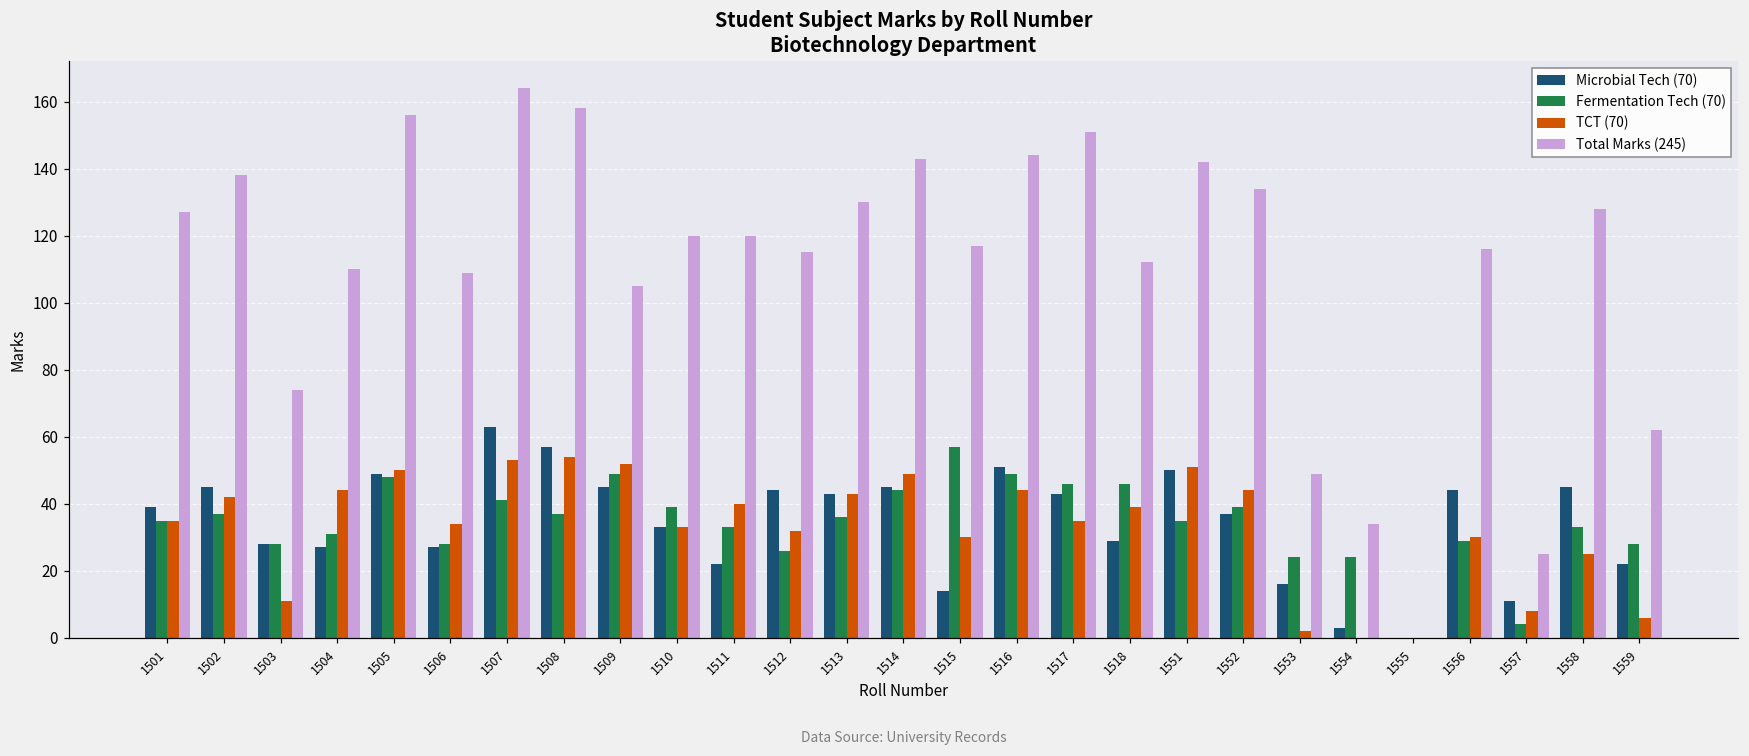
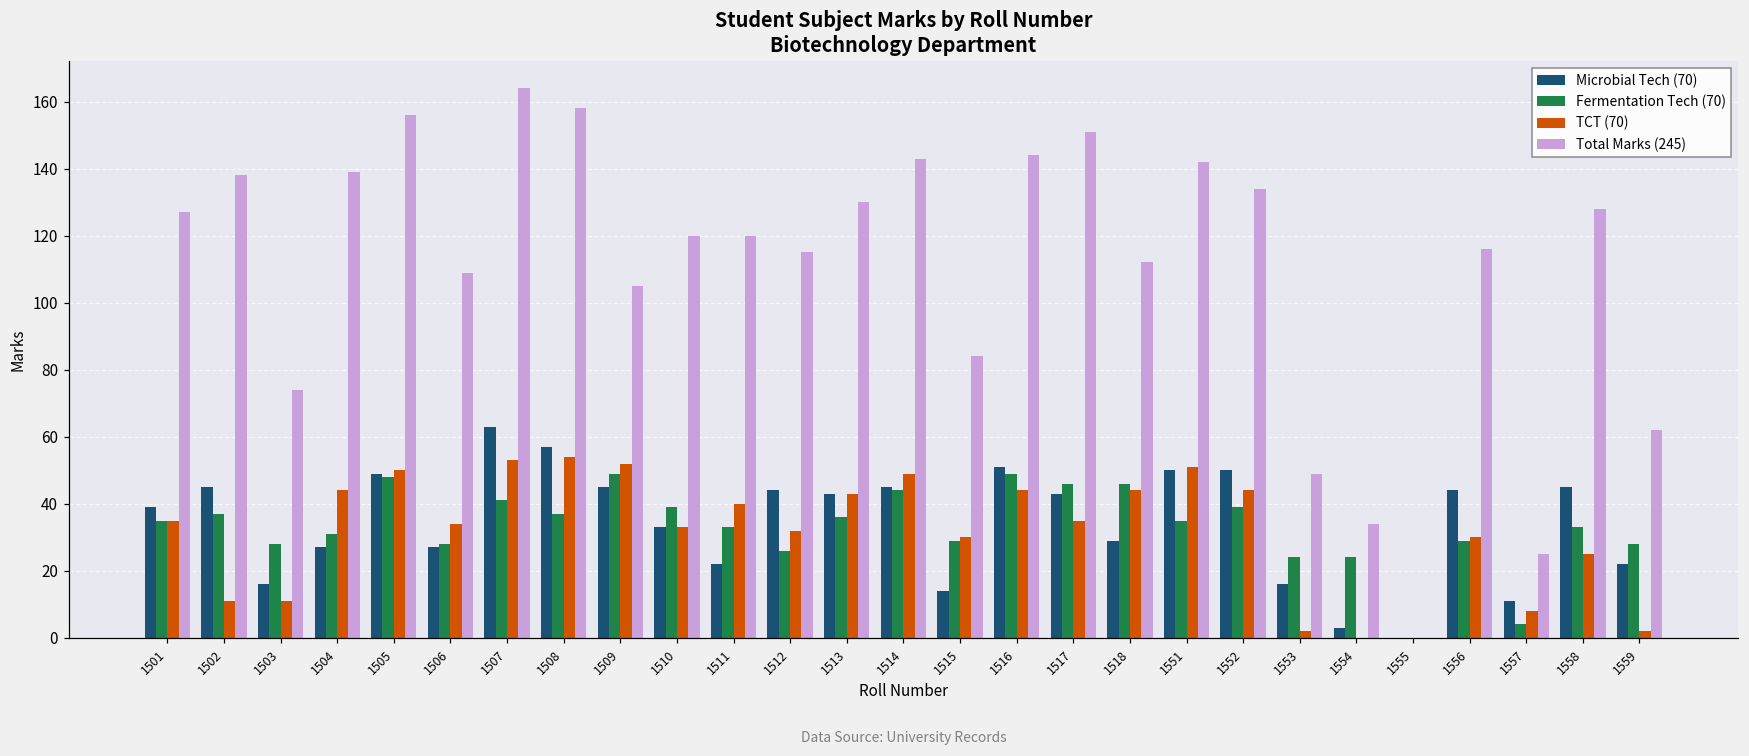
TCT (70), 1502: 42 -> 11
Microbial Tech (70), 1503: 28 -> 16
Total Marks (245), 1504: 110 -> 139
Fermentation Tech (70), 1515: 57 -> 29
Total Marks (245), 1515: 117 -> 84
TCT (70), 1518: 39 -> 44
Microbial Tech (70), 1552: 37 -> 50
TCT (70), 1559: 6 -> 2
